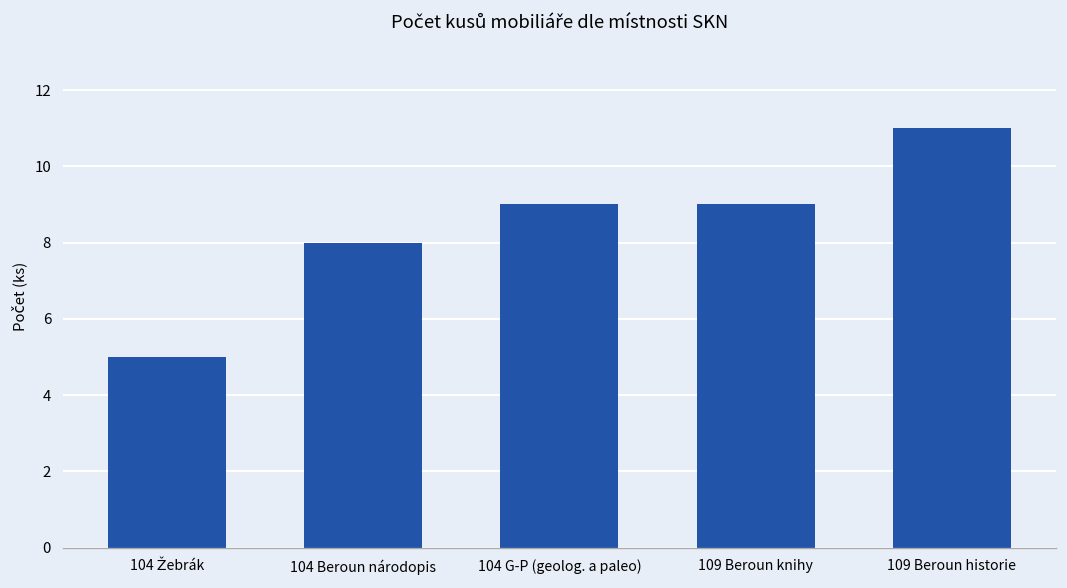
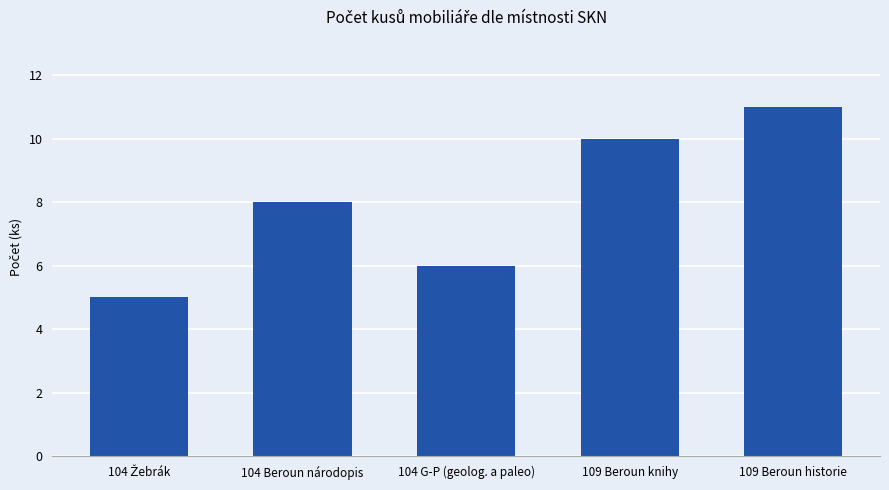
104 G-P (geolog. a paleo): 9 -> 6
109 Beroun knihy: 9 -> 10
